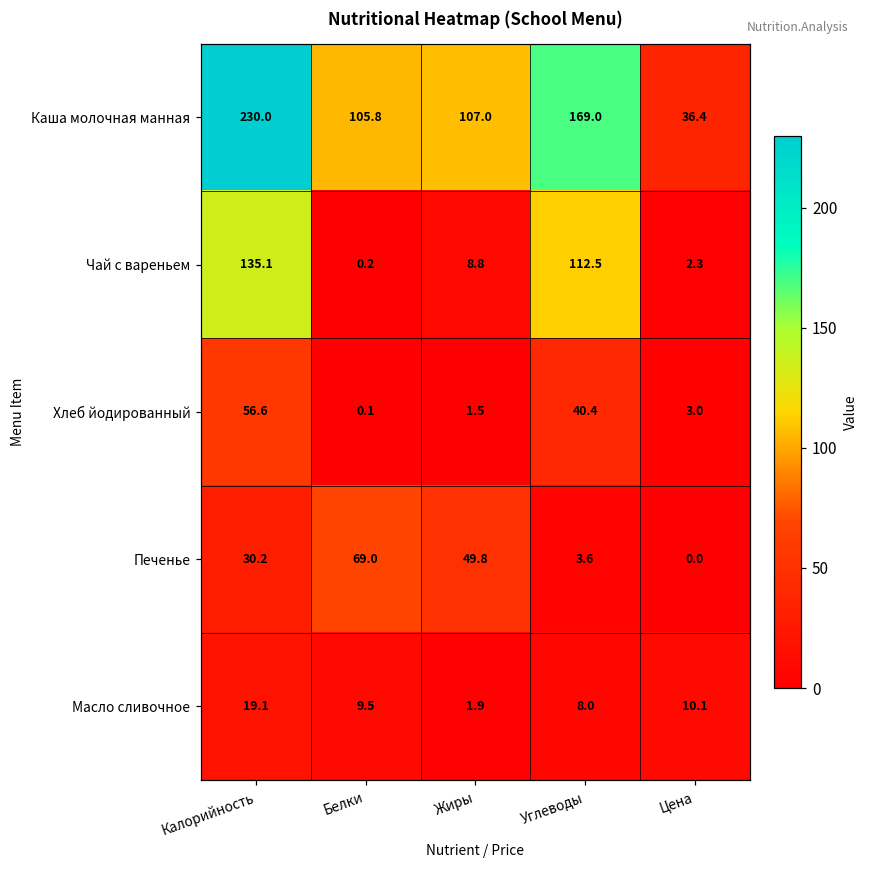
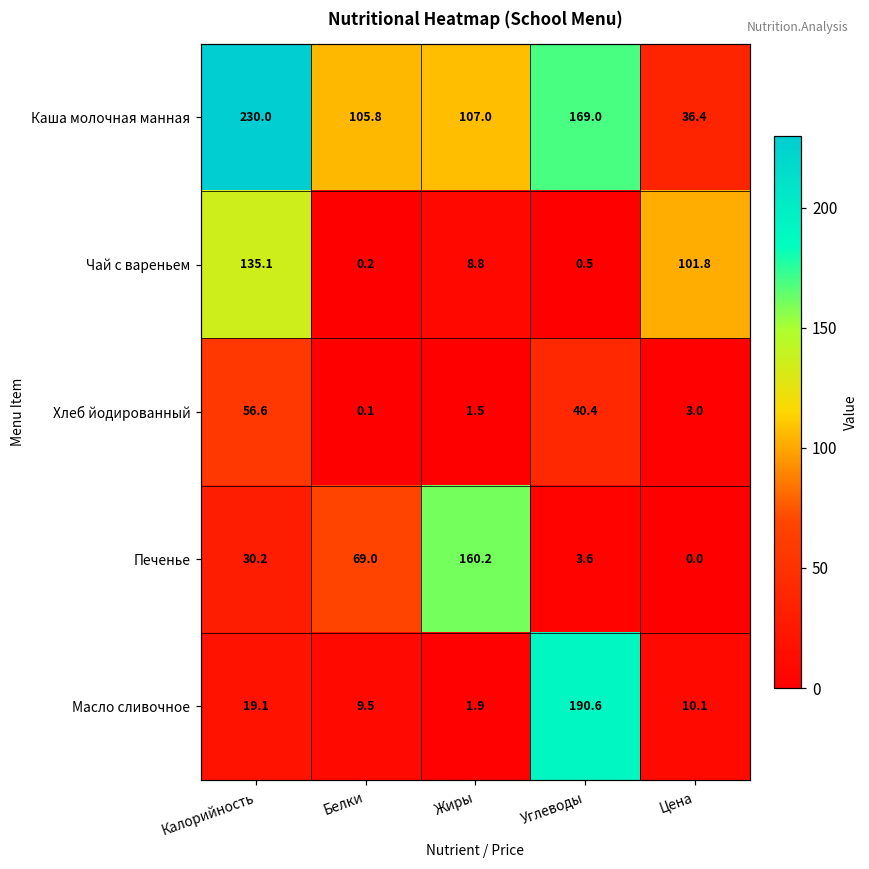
Чай с вареньем, Углеводы: 112.5 -> 0.5
Чай с вареньем, Цена: 2.3 -> 101.8
Печенье, Жиры: 49.8 -> 160.2
Масло сливочное, Углеводы: 8.0 -> 190.6
